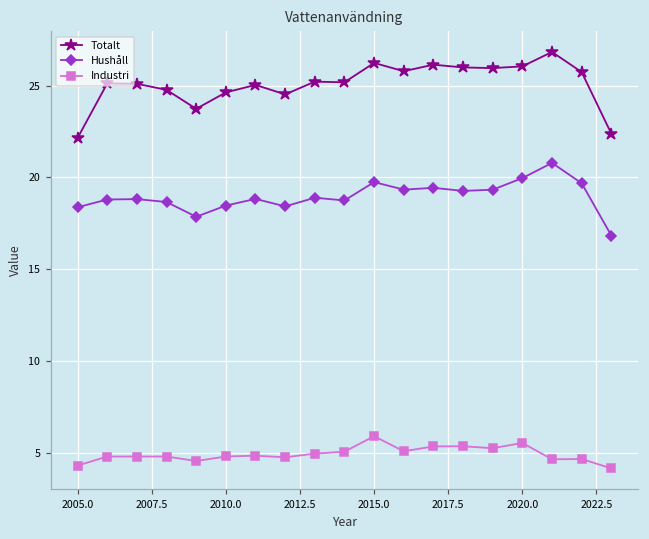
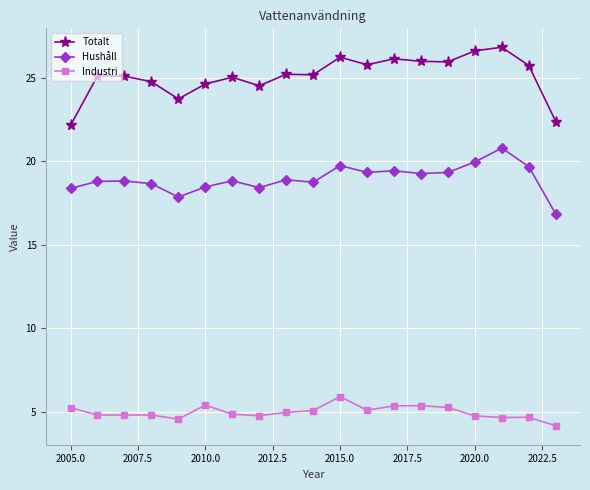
Industri, 2005.0: 4.3 -> 5.2
Industri, 2010.0: 4.8 -> 5.4
Totalt, 2020.0: 26.1 -> 26.6
Industri, 2020.0: 5.5 -> 4.7
